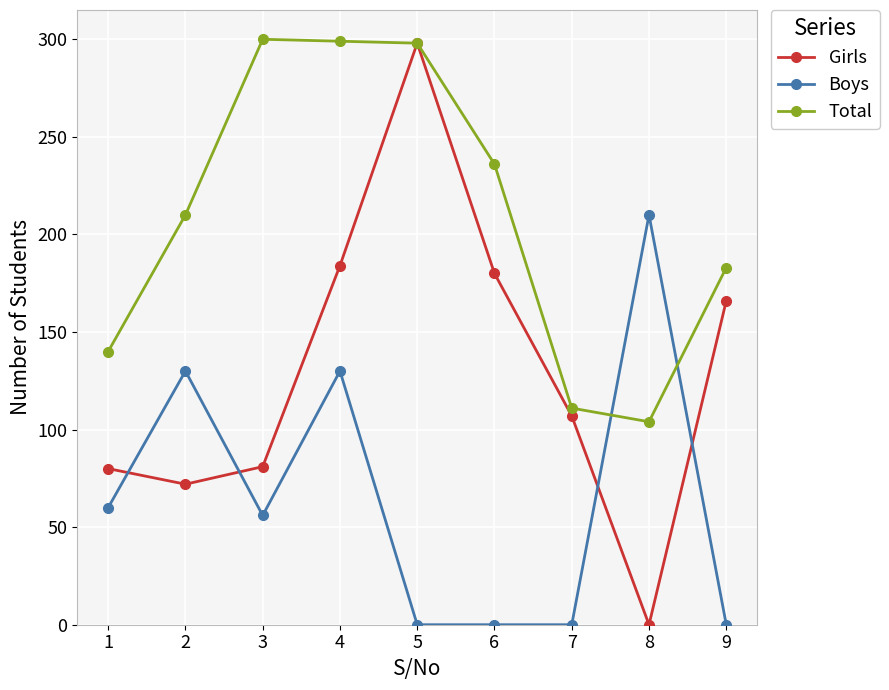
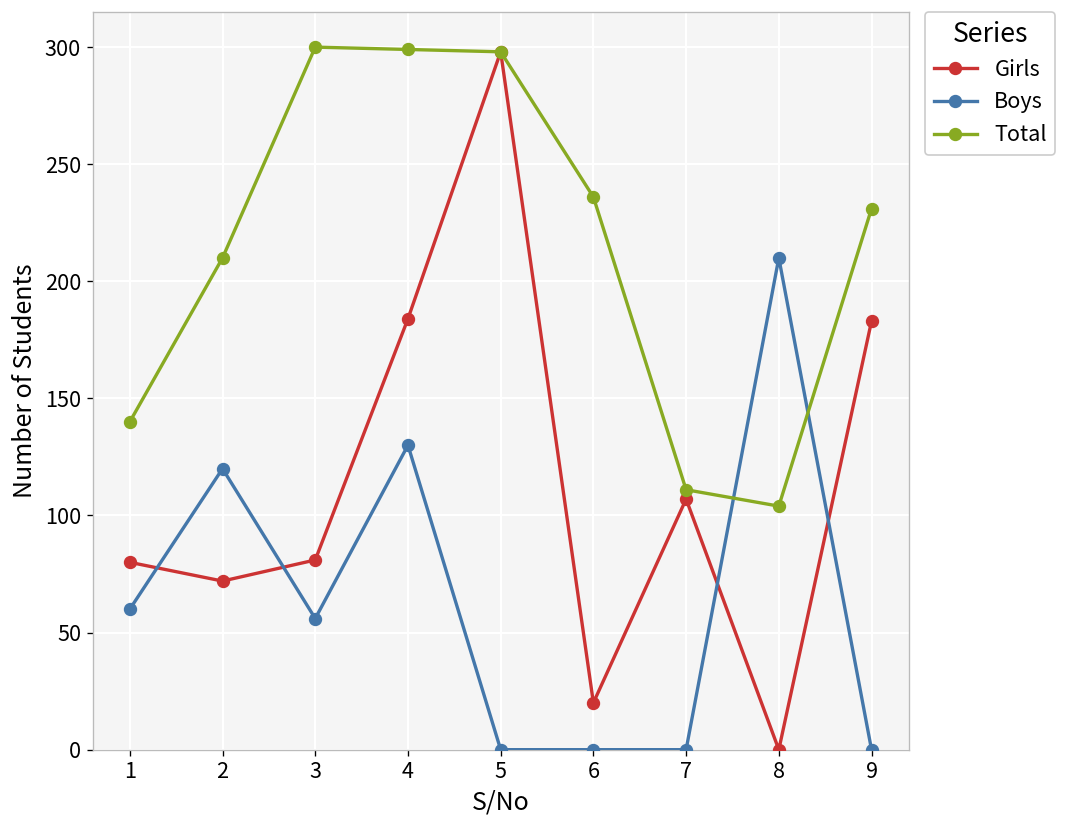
Boys, 2: 130 -> 120
Girls, 6: 180 -> 20
Girls, 9: 166 -> 183
Total, 9: 183 -> 231
